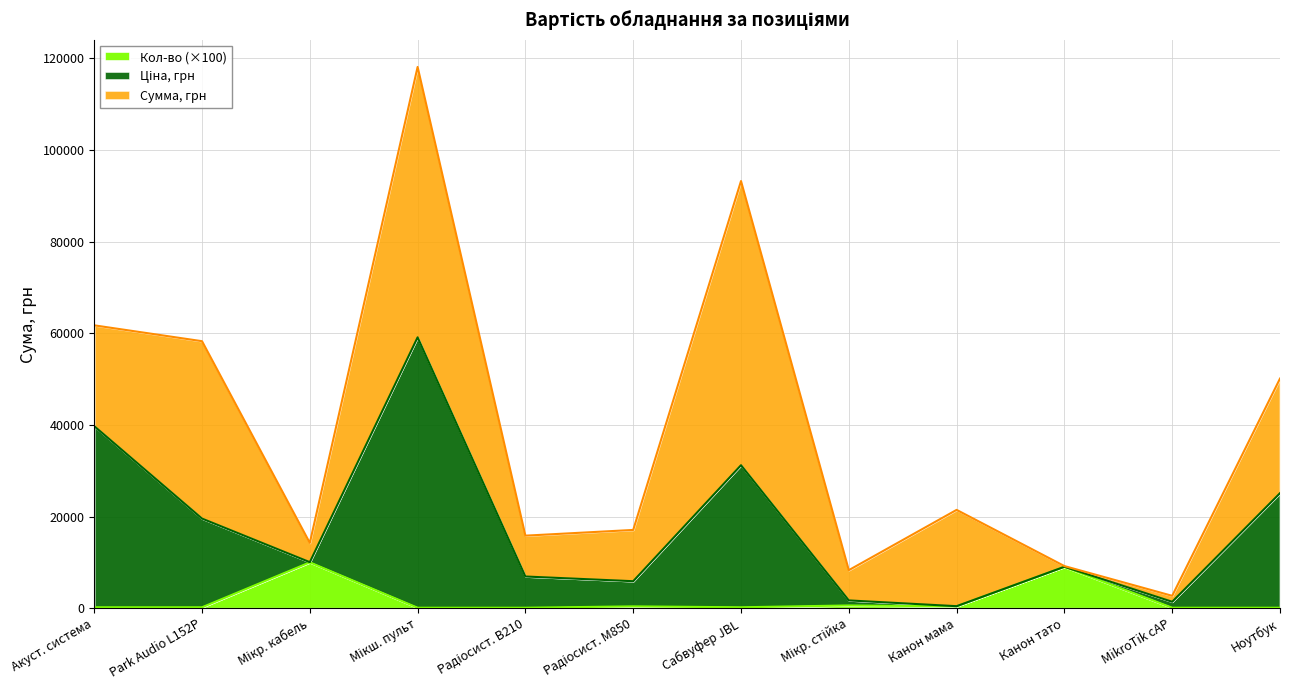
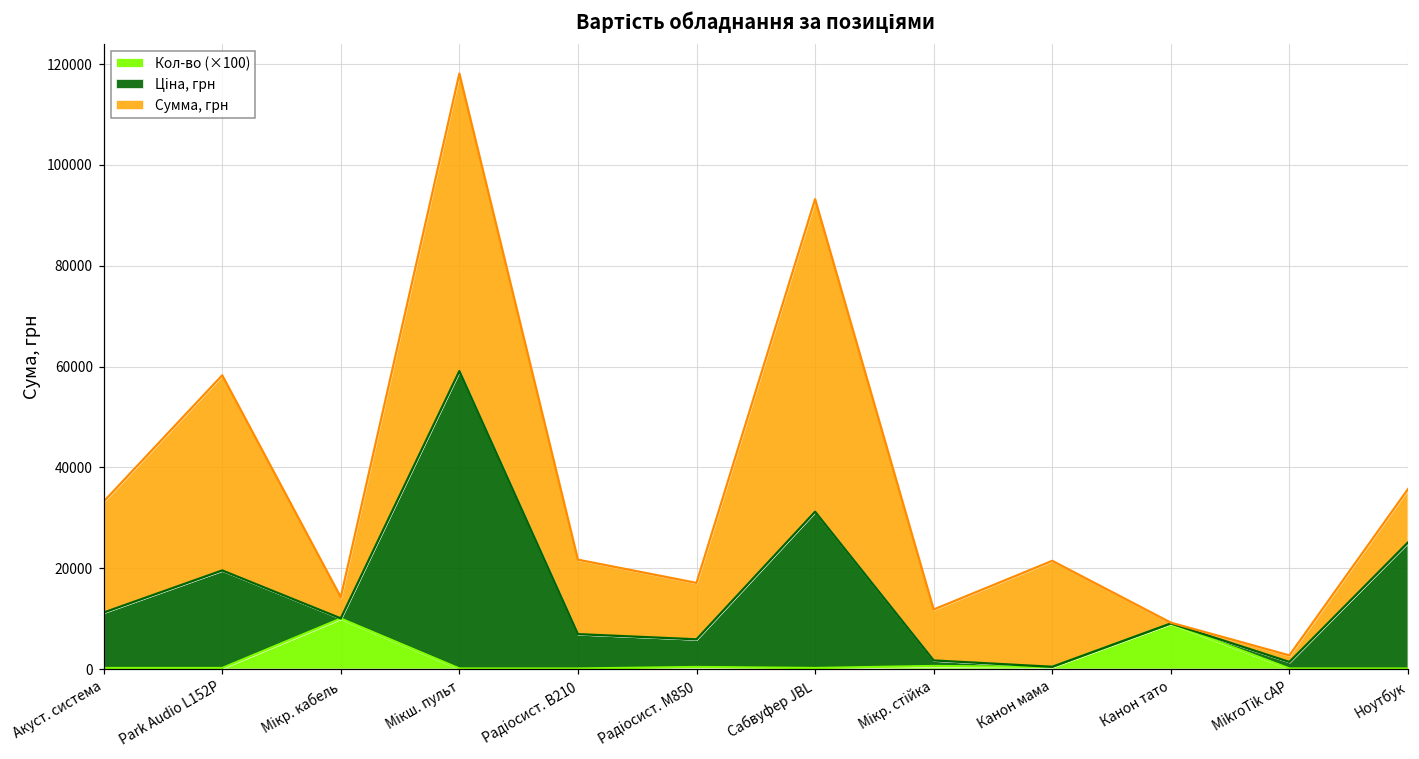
Ціна, грн, Акуст. система: 40000 -> 11000
Сумма, грн, Радіосист. B210: 9000 -> 15000
Сумма, грн, Мікр. стійка: 7000 -> 10000
Сумма, грн, Ноутбук: 25000 -> 11000
